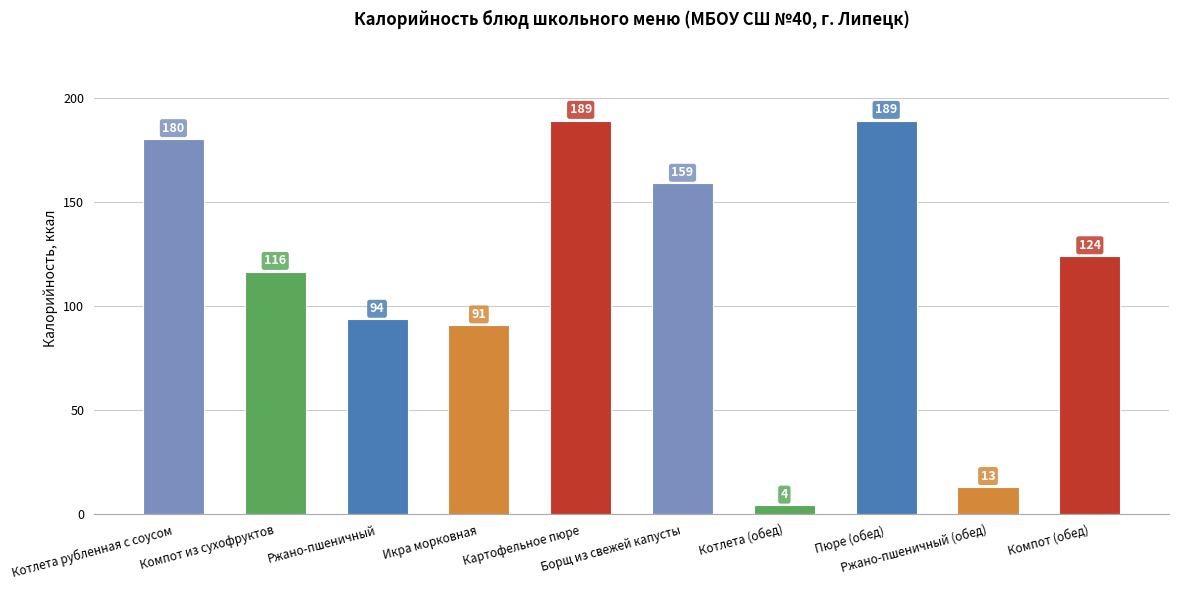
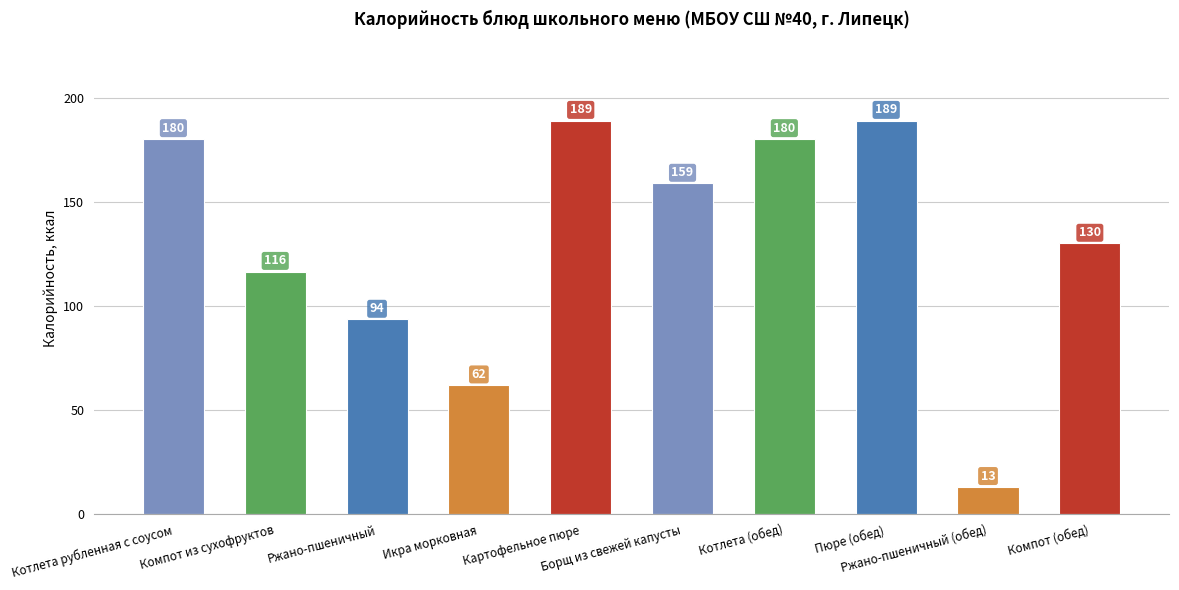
Икра морковная: 91 -> 62
Котлета (обед): 4 -> 180
Компот (обед): 124 -> 130
